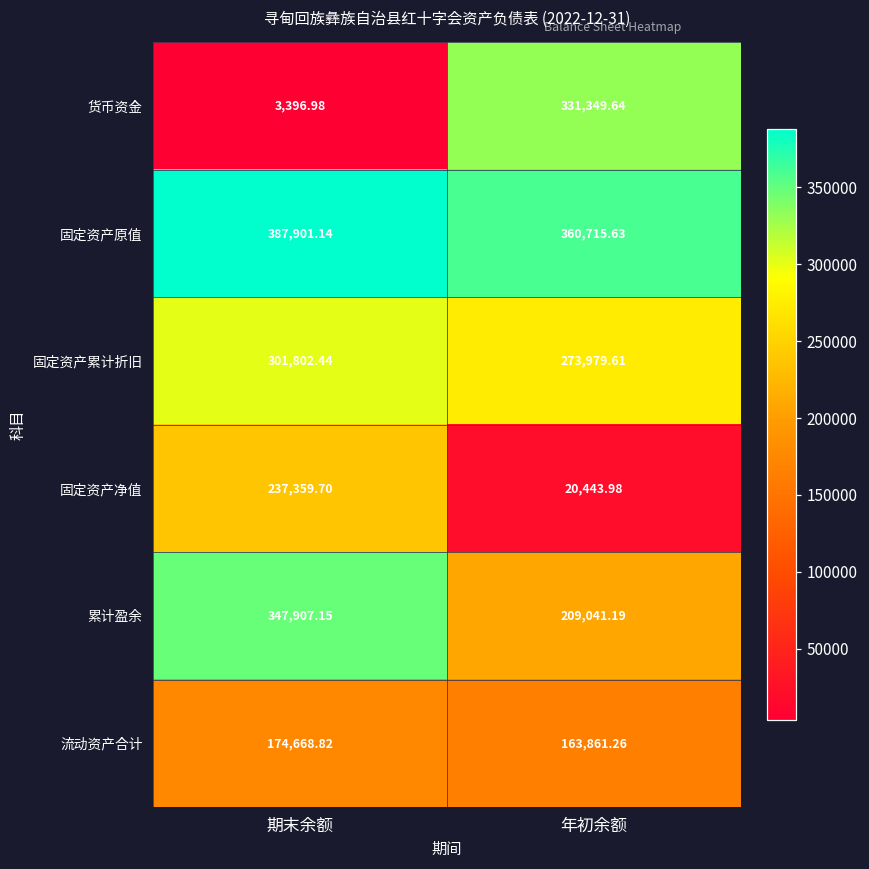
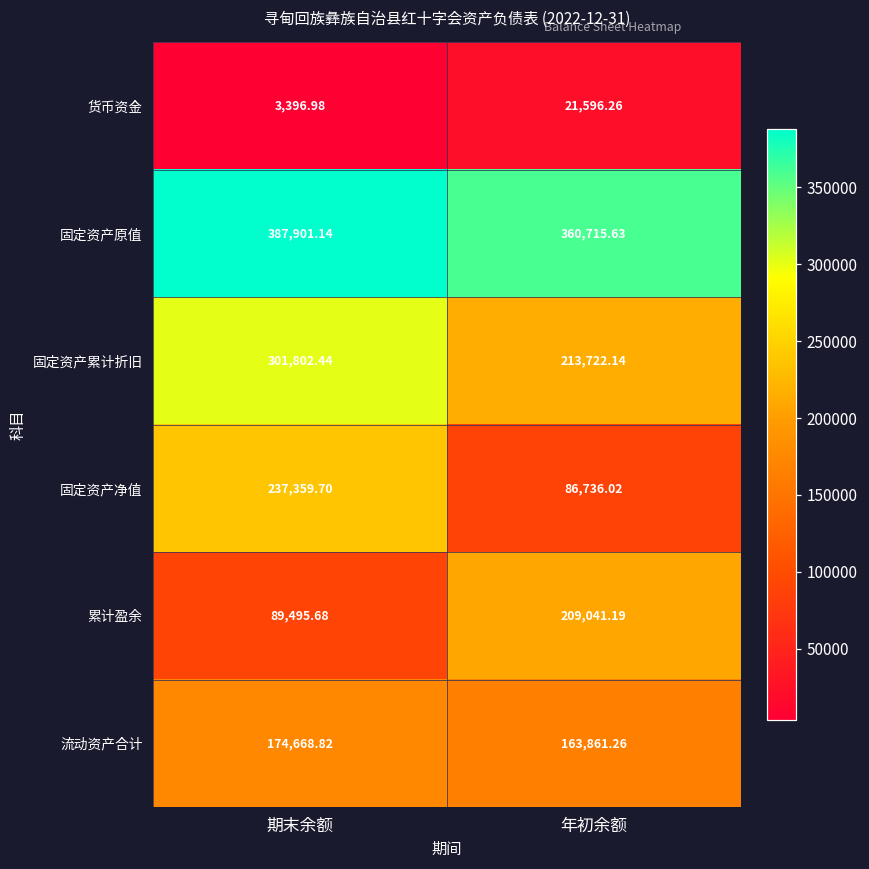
货币资金, 年初余额: 331,349.64 -> 21,596.26
固定资产累计折旧, 年初余额: 273,979.61 -> 213,722.14
固定资产净值, 年初余额: 20,443.98 -> 86,736.02
累计盈余, 期末余额: 347,907.15 -> 89,495.68
